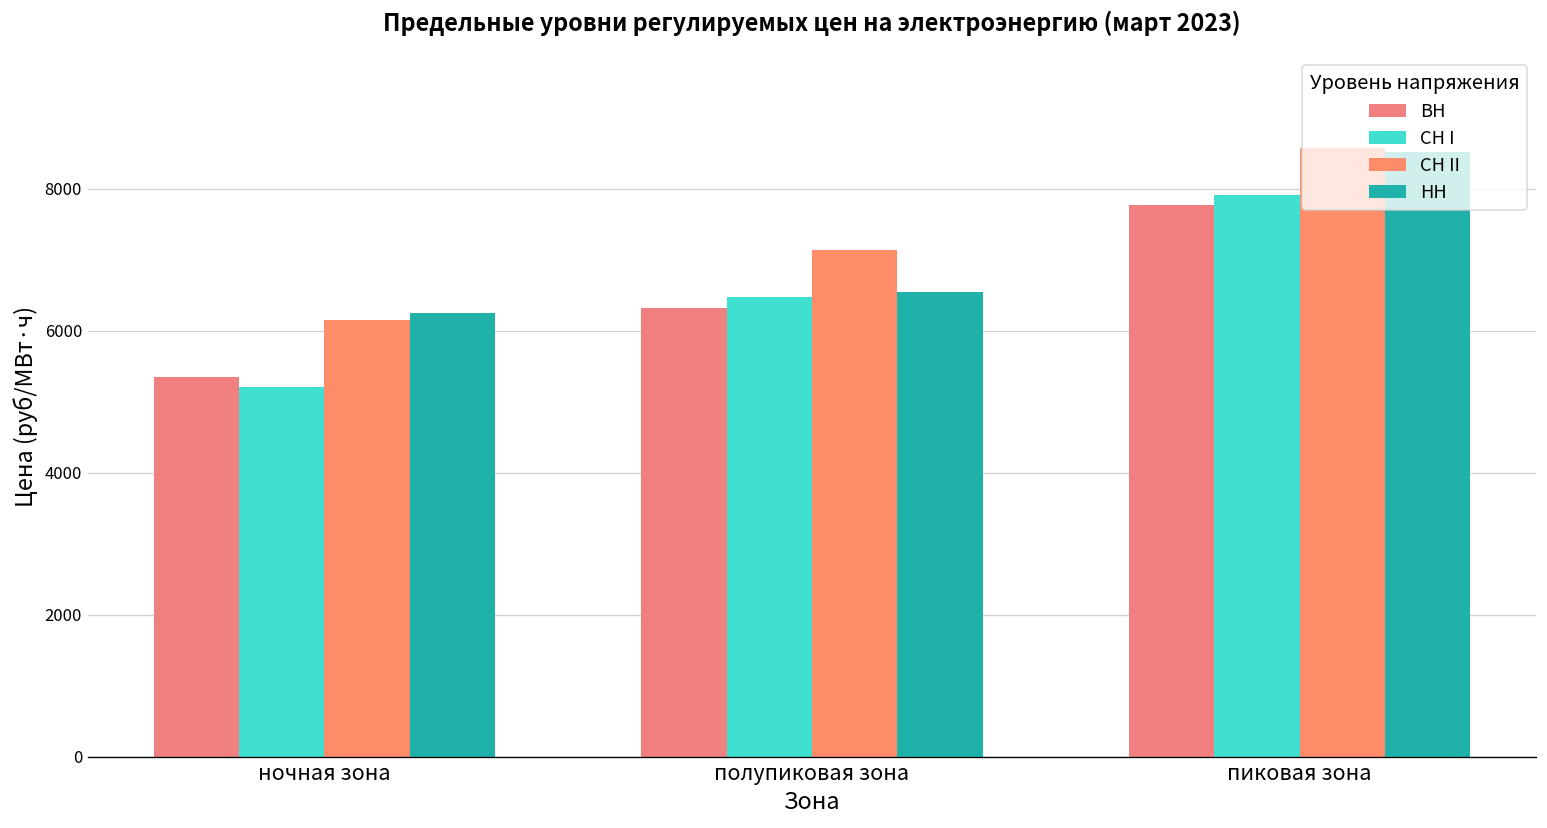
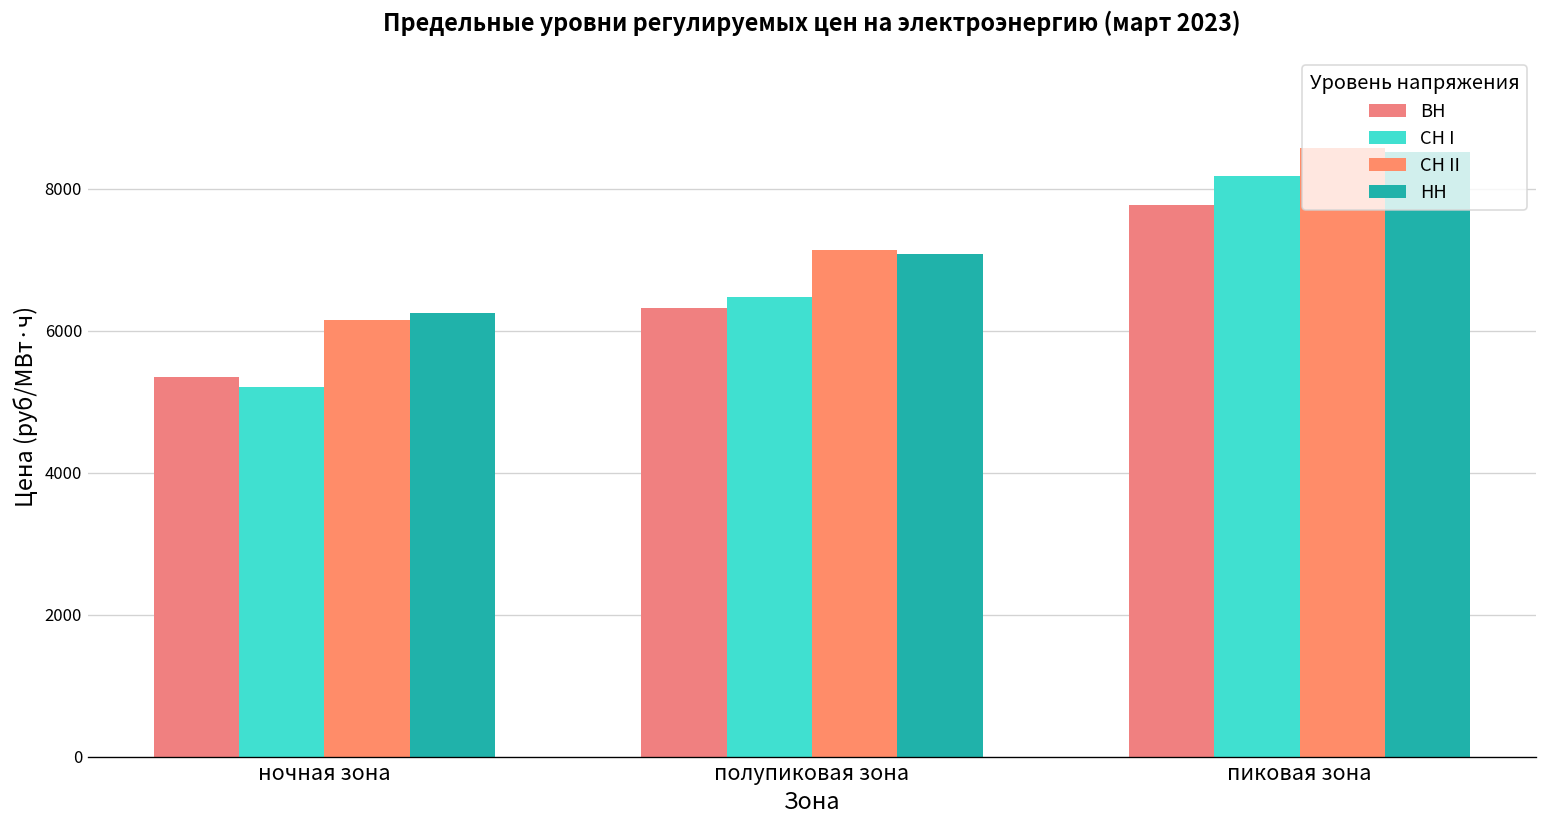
НН, полупиковая зона: 6600 -> 7100
СН I, пиковая зона: 7900 -> 8200
